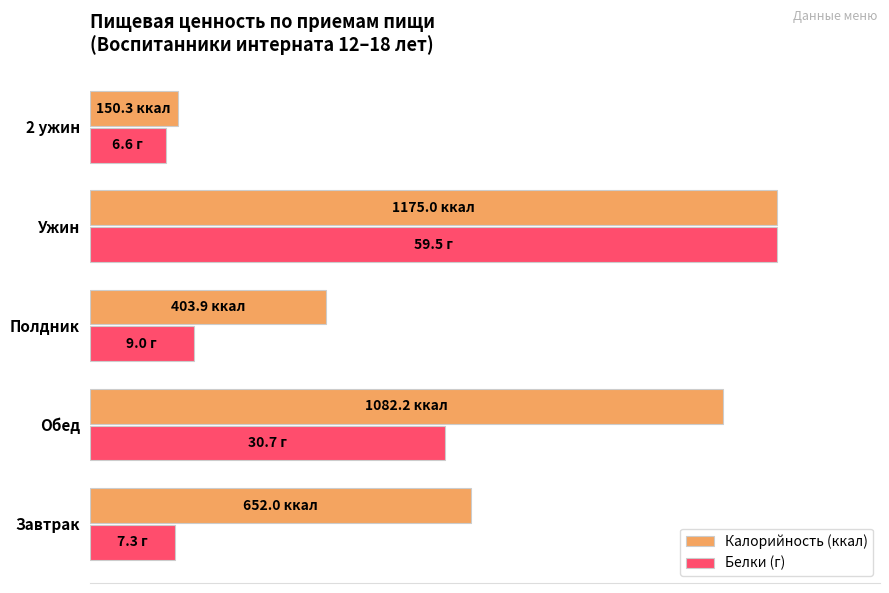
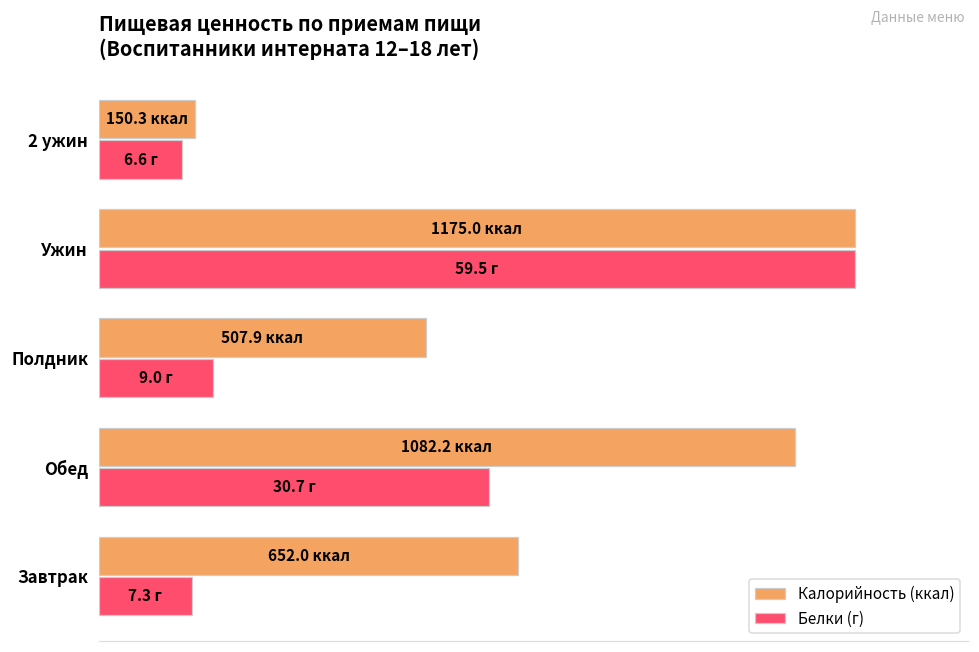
Калорийность (ккал), Полдник: 403.9 -> 507.9
